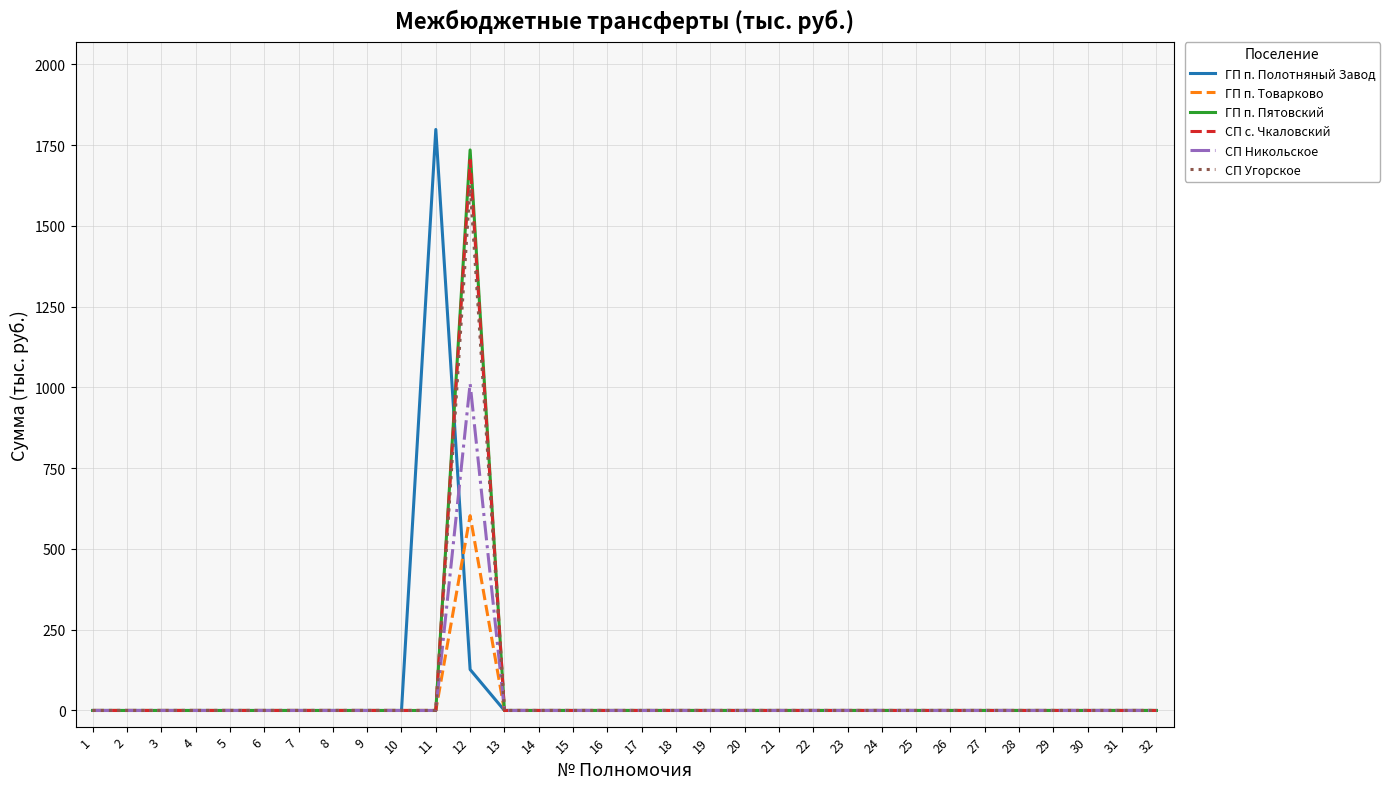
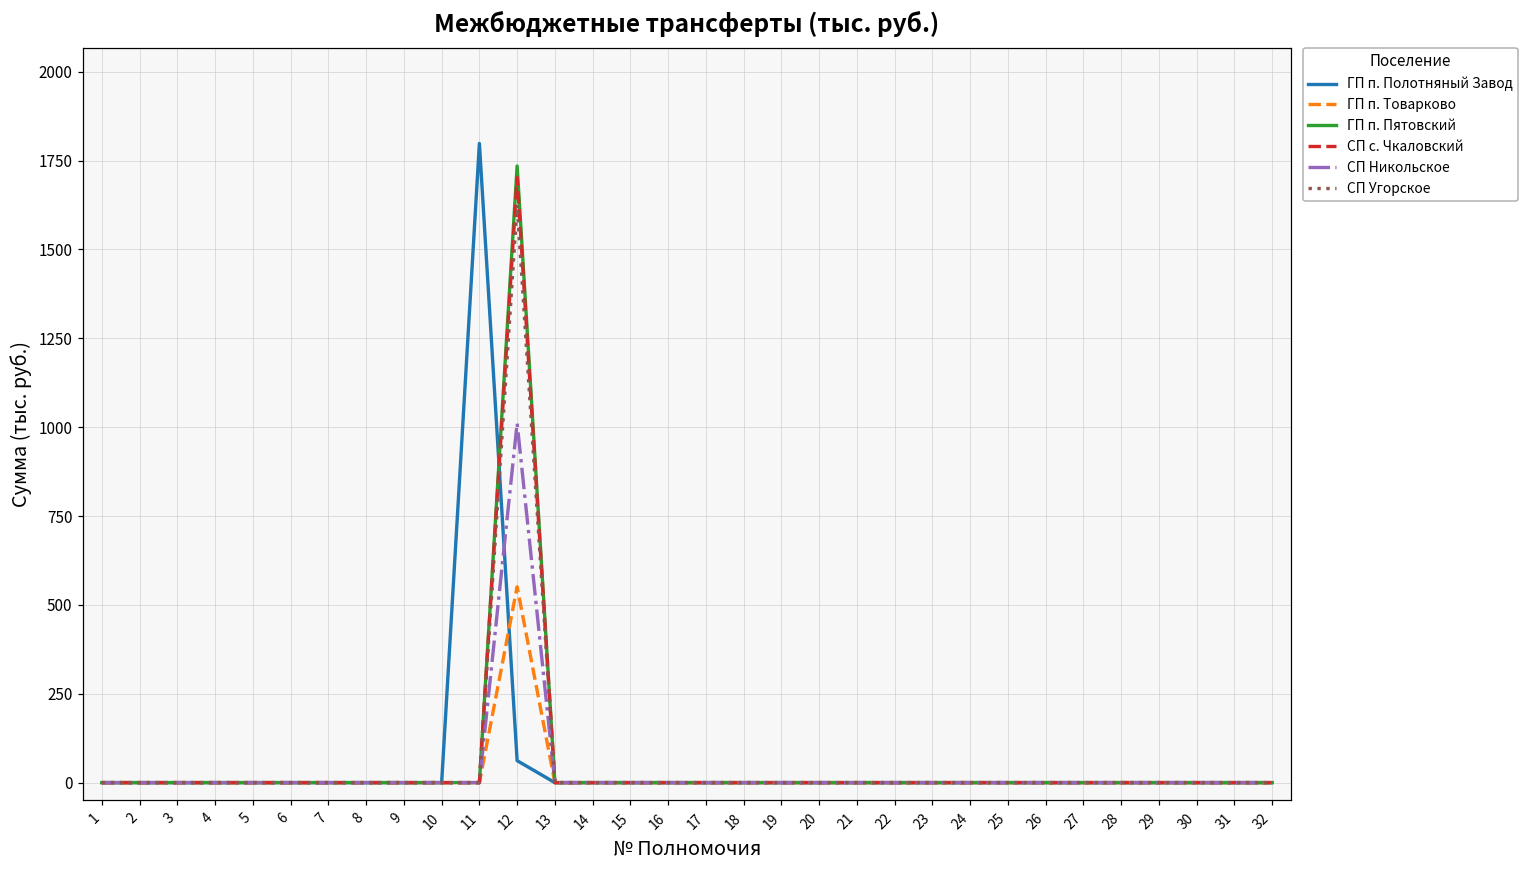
ГП п. Полотняный Завод, 12: 130 -> 60
ГП п. Товарково, 12: 600 -> 550
